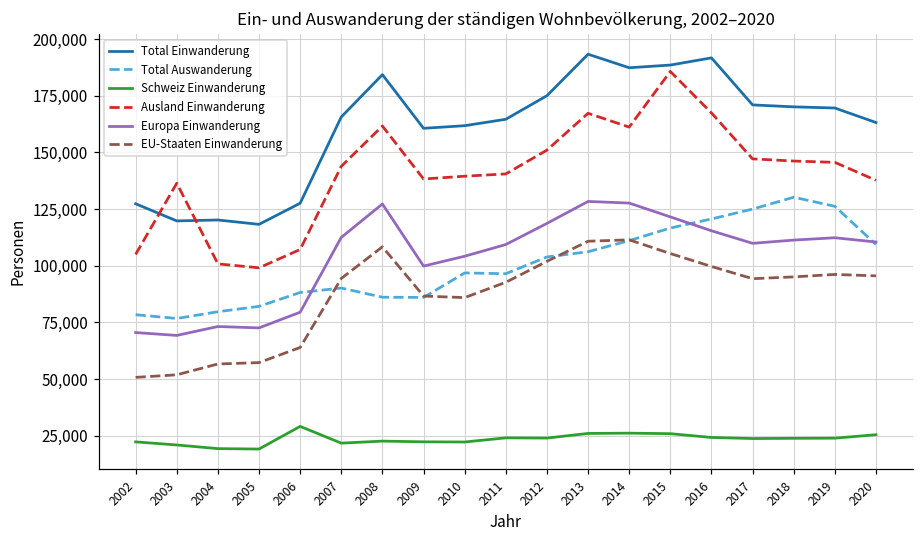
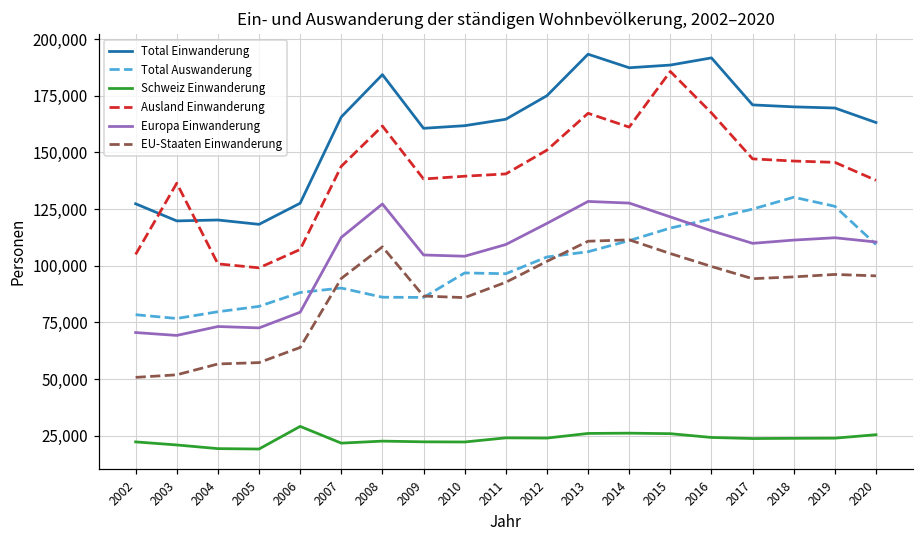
Europa Einwanderung, 2009: 100,000 -> 105,000
